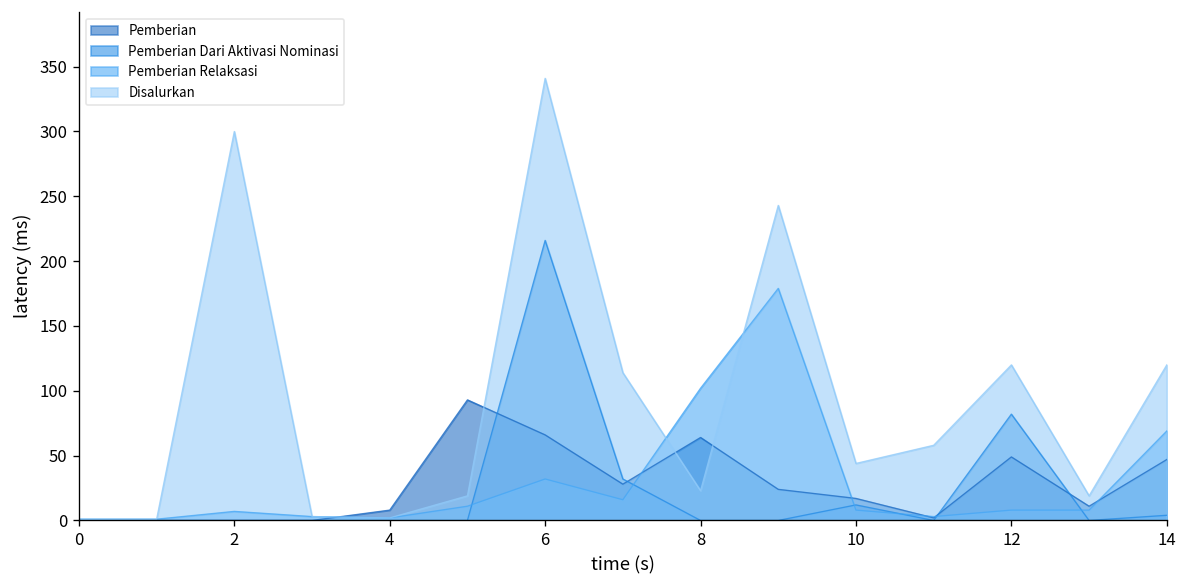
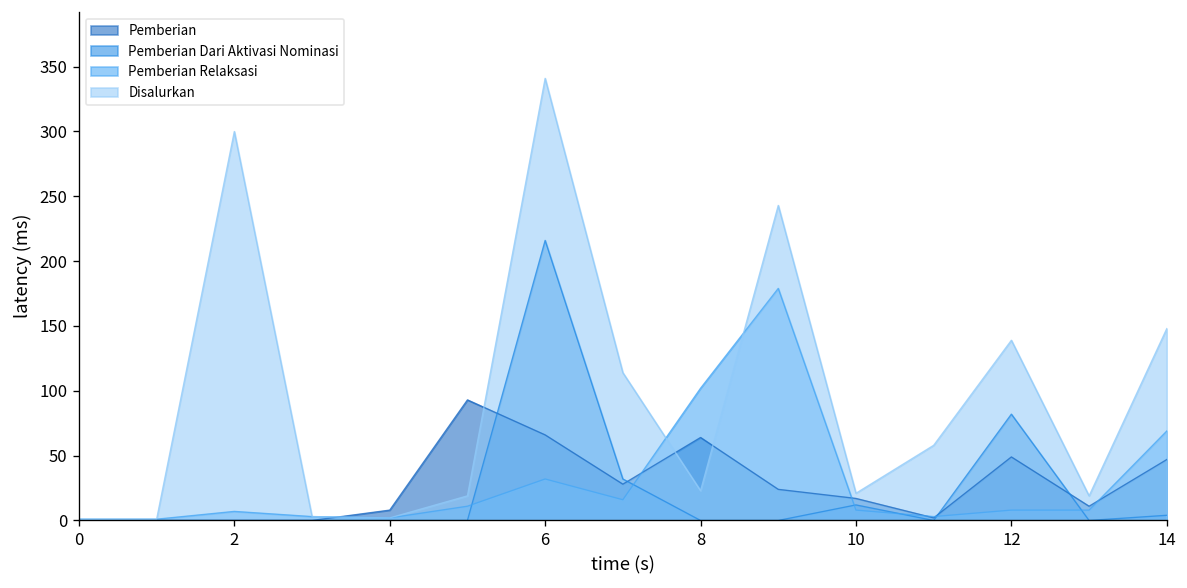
Disalurkan, 10: 44 -> 21
Disalurkan, 12: 120 -> 139
Disalurkan, 14: 120 -> 148
